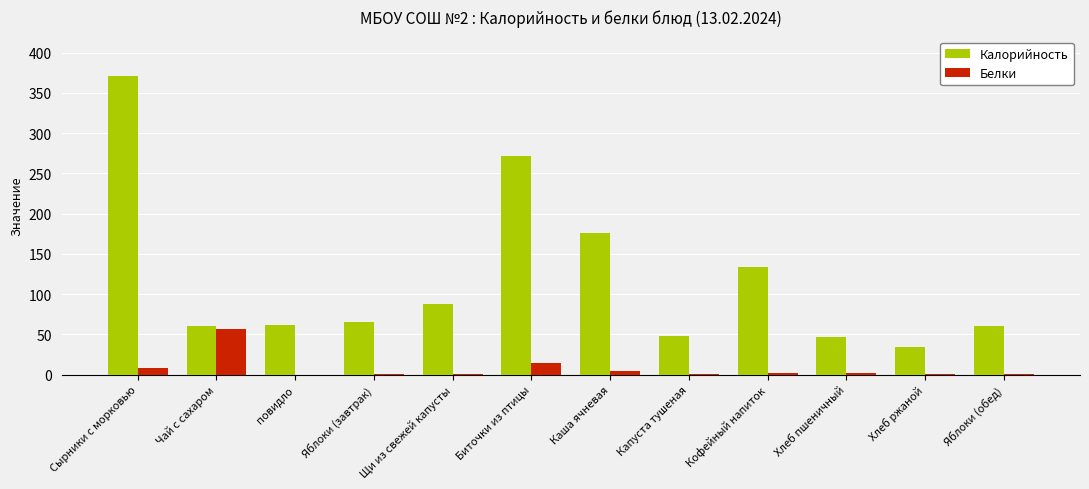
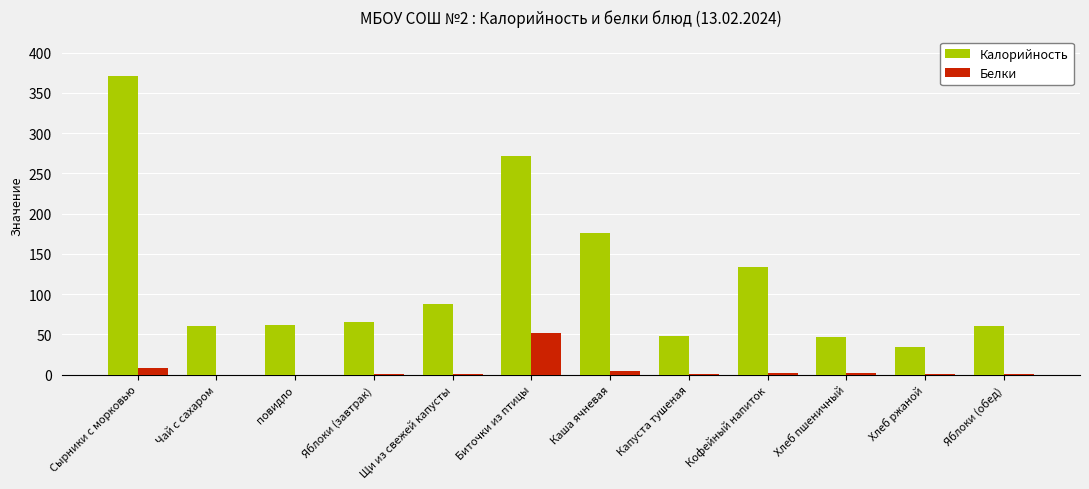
Белки, Чай с сахаром: 60 -> 0
Белки, Биточки из птицы: 10 -> 50
